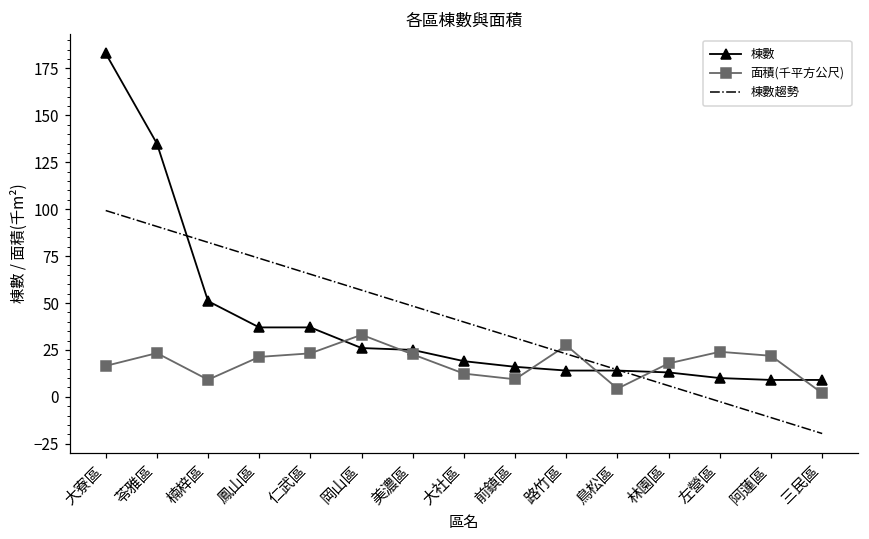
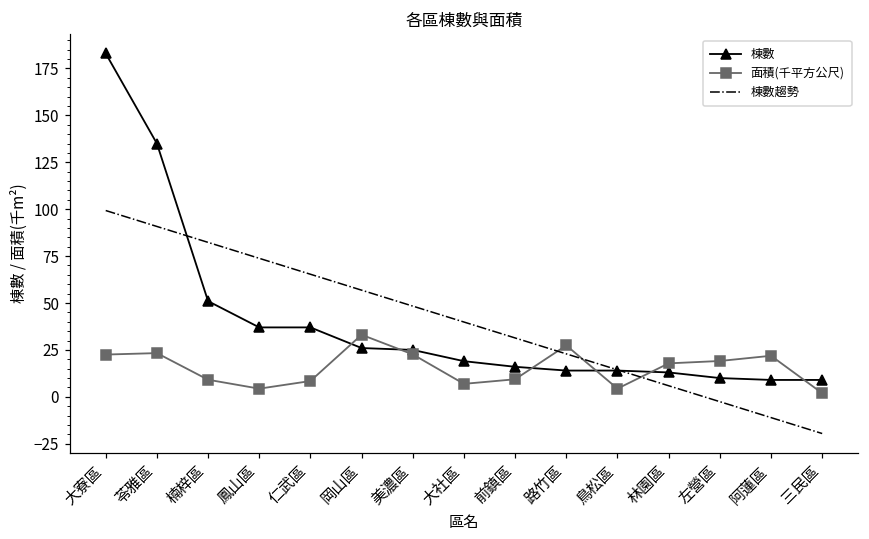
面積(千平方公尺), 大寮區: 16 -> 23
面積(千平方公尺), 鳳山區: 21 -> 4
面積(千平方公尺), 仁武區: 23 -> 8
面積(千平方公尺), 大社區: 12 -> 7
面積(千平方公尺), 左營區: 24 -> 19
